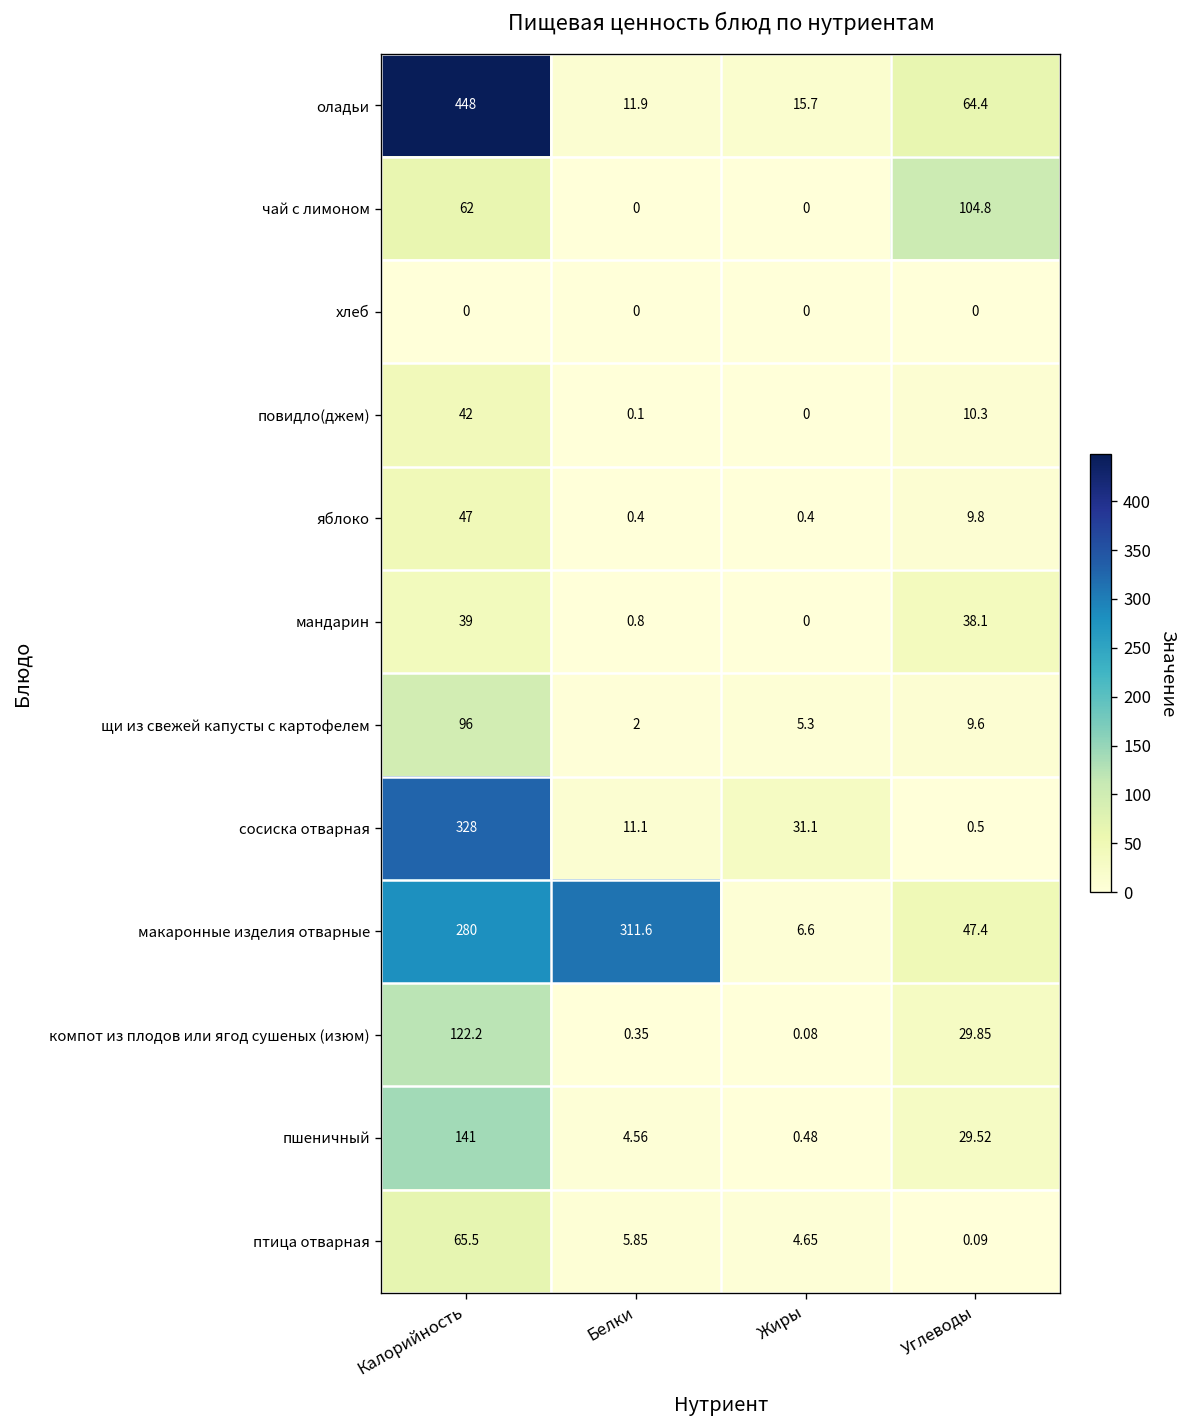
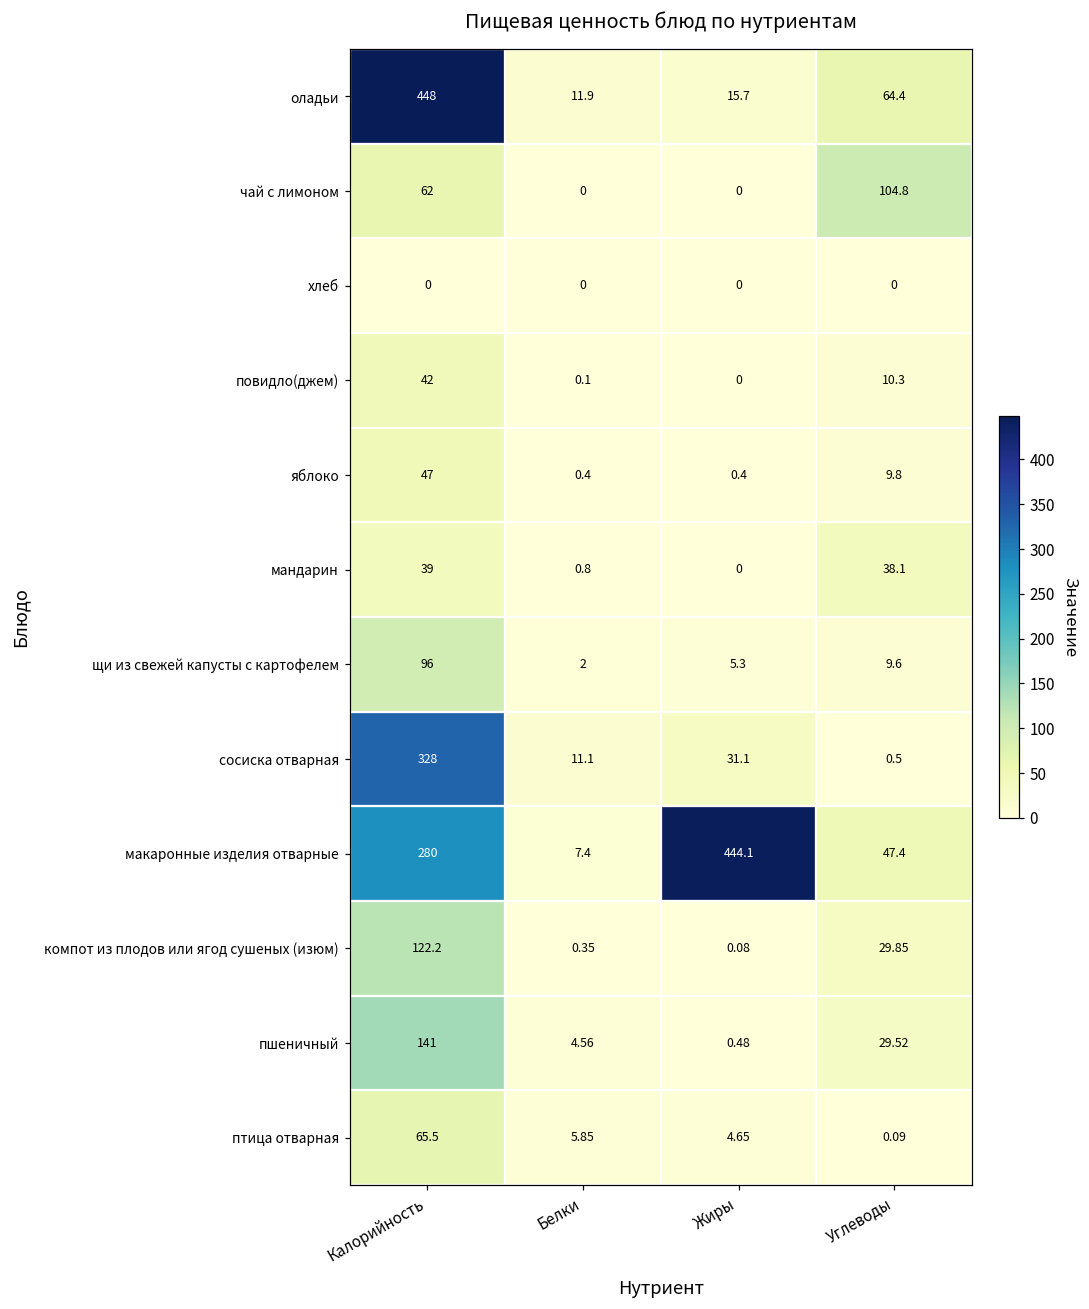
макаронные изделия отварные, Белки: 311.6 -> 7.4
макаронные изделия отварные, Жиры: 6.6 -> 444.1
